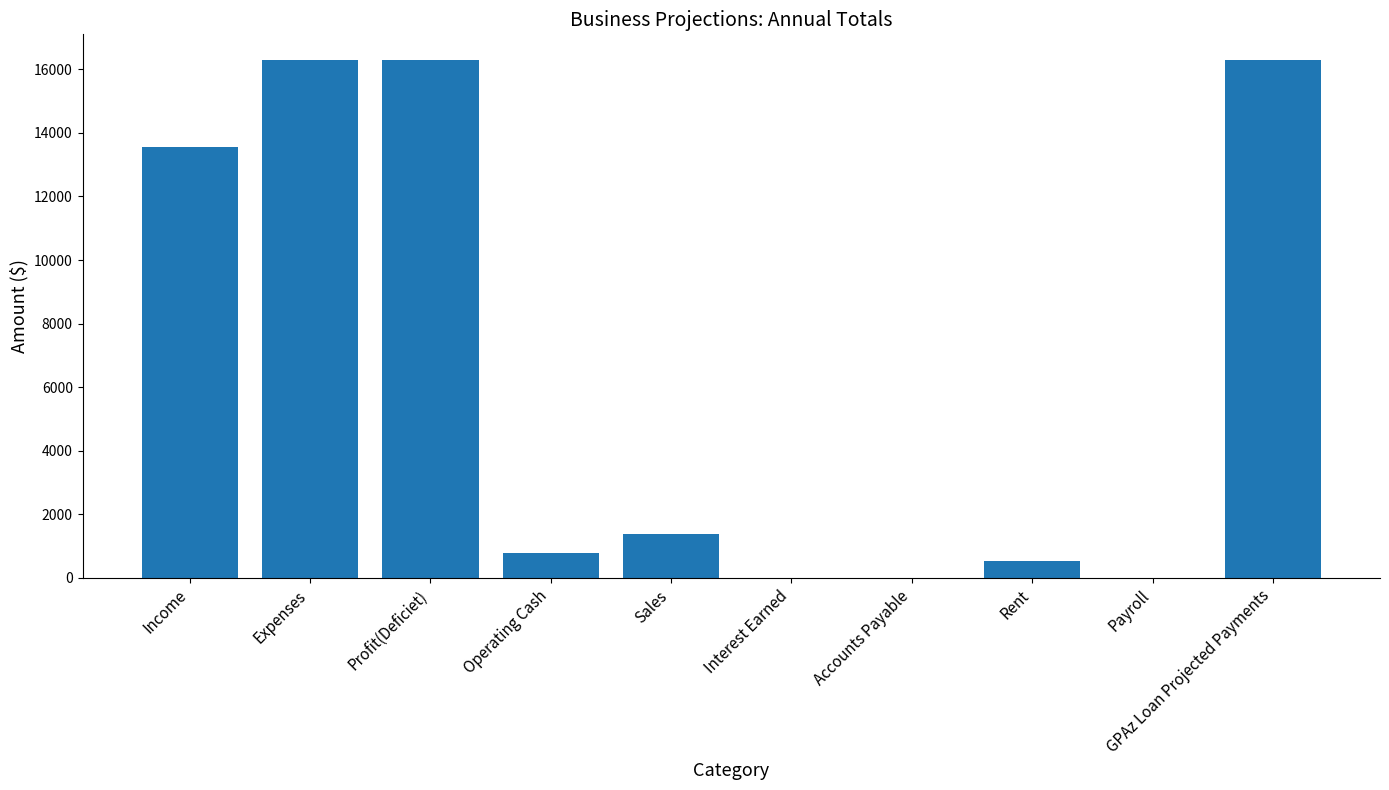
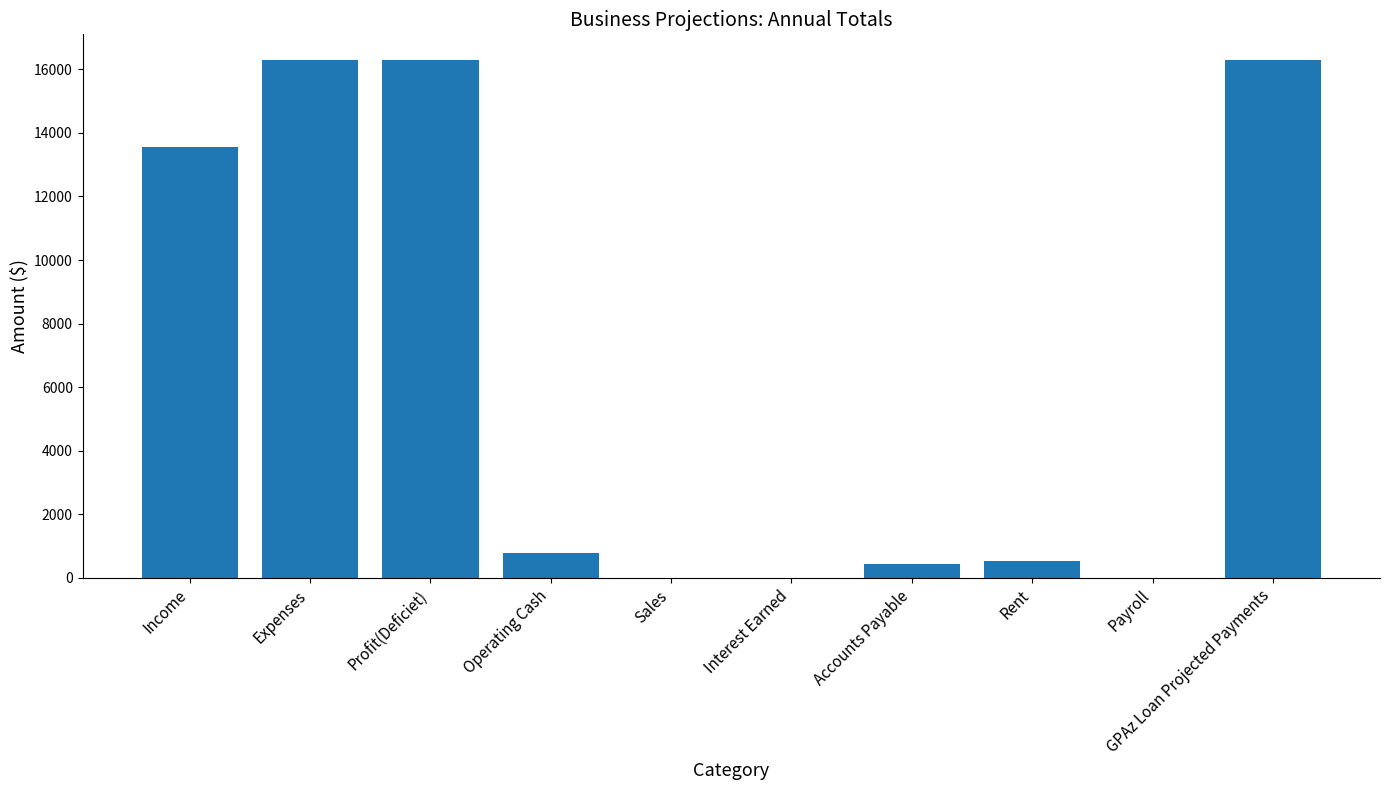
Sales: 1400 -> 0
Accounts Payable: 0 -> 400
